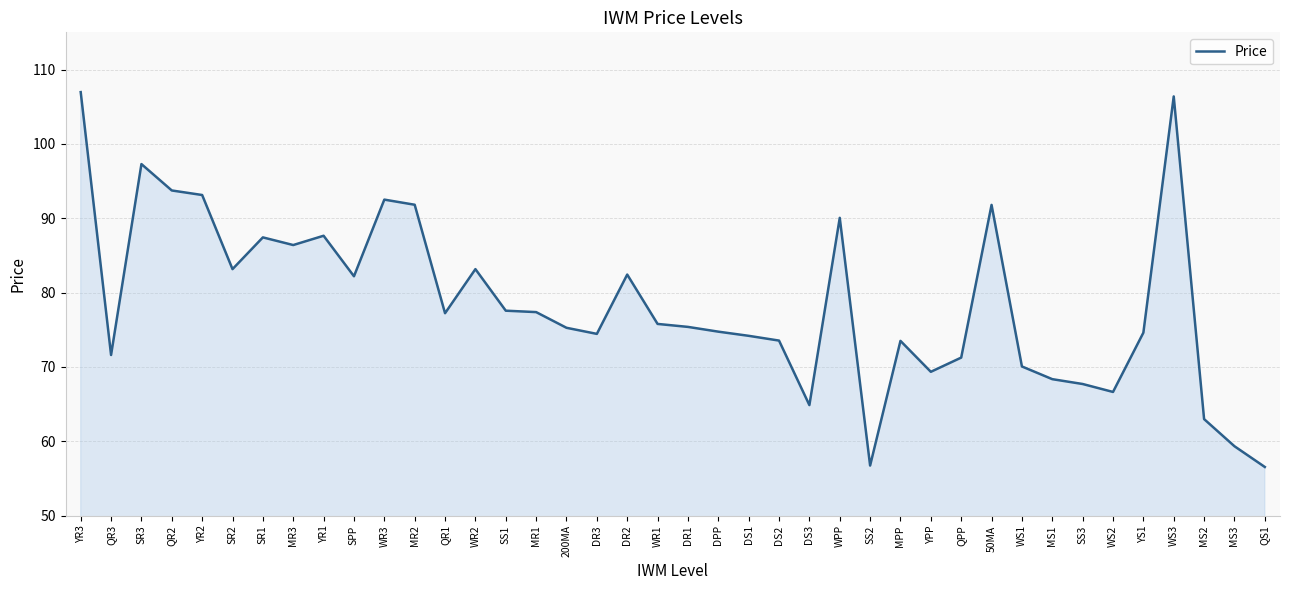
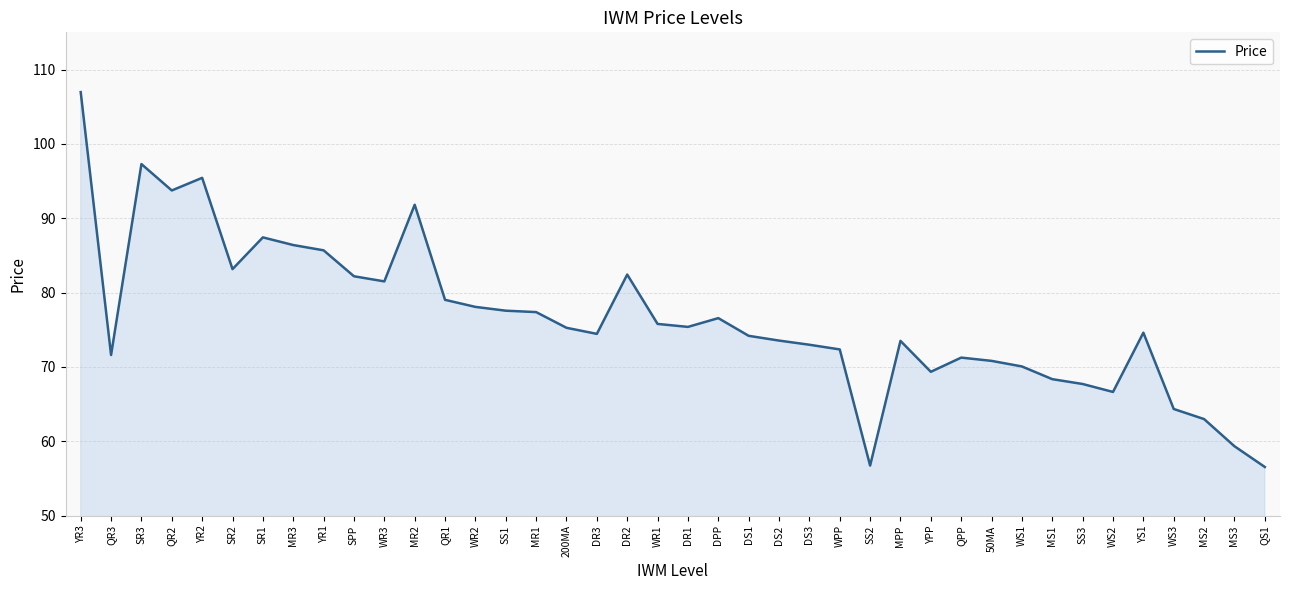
YR2: 93 -> 95
YR1: 88 -> 86
WR3: 93 -> 82
QR1: 77 -> 79
WR2: 83 -> 78
DPP: 75 -> 77
DS3: 65 -> 73
WPP: 90 -> 72
50MA: 92 -> 71
WS3: 106 -> 64
